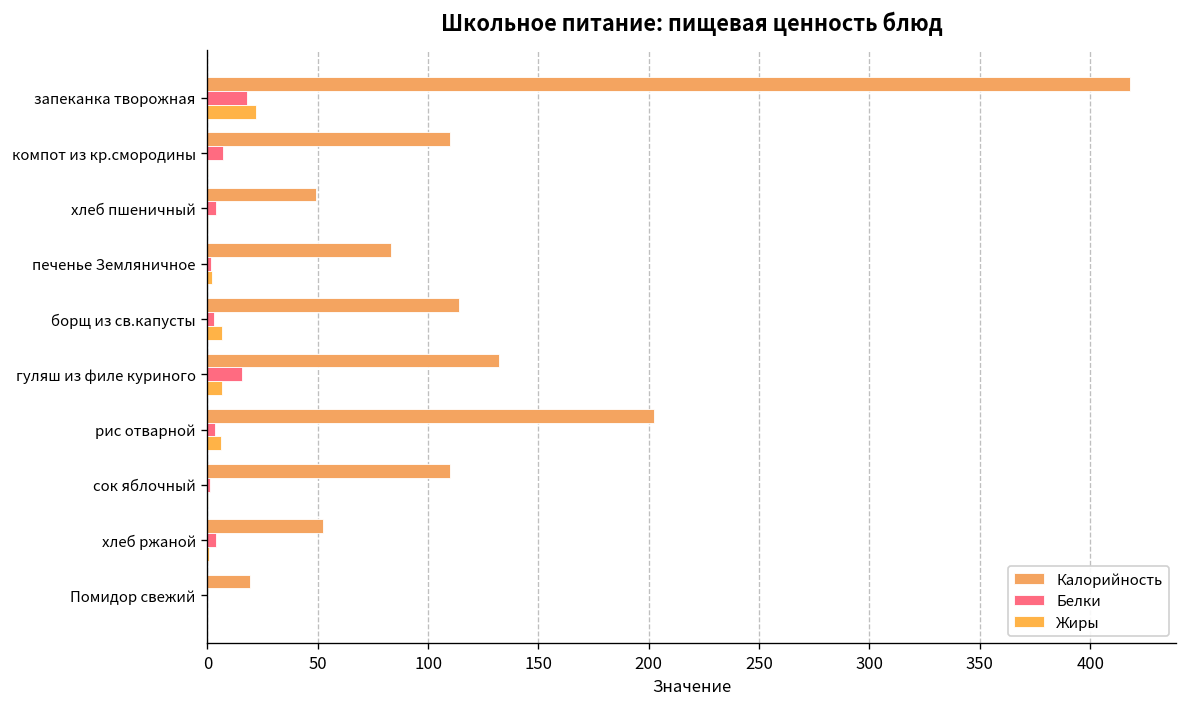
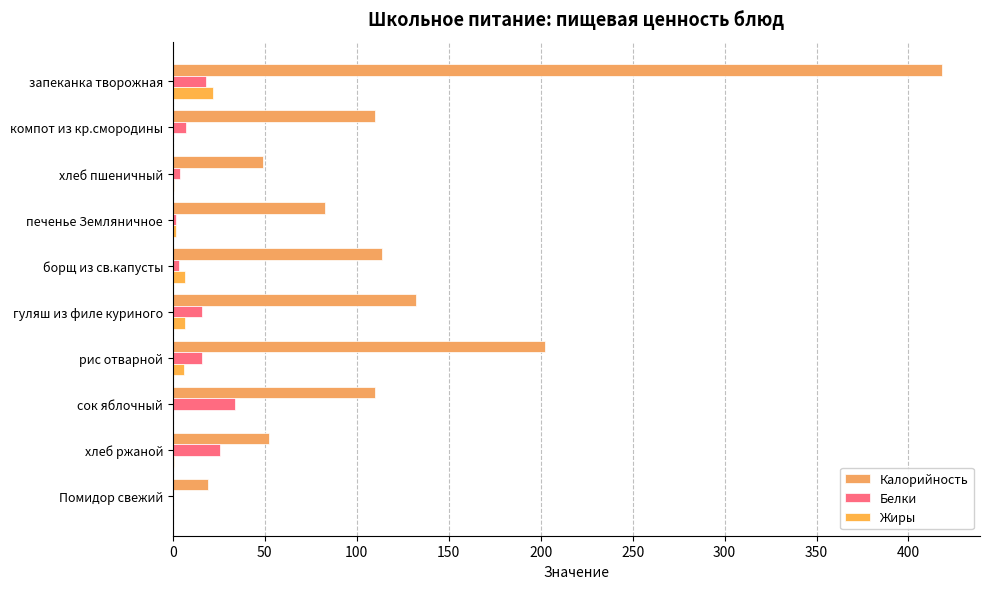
Белки, рис отварной: 4 -> 16
Белки, сок яблочный: 1 -> 34
Белки, хлеб ржаной: 4 -> 26
